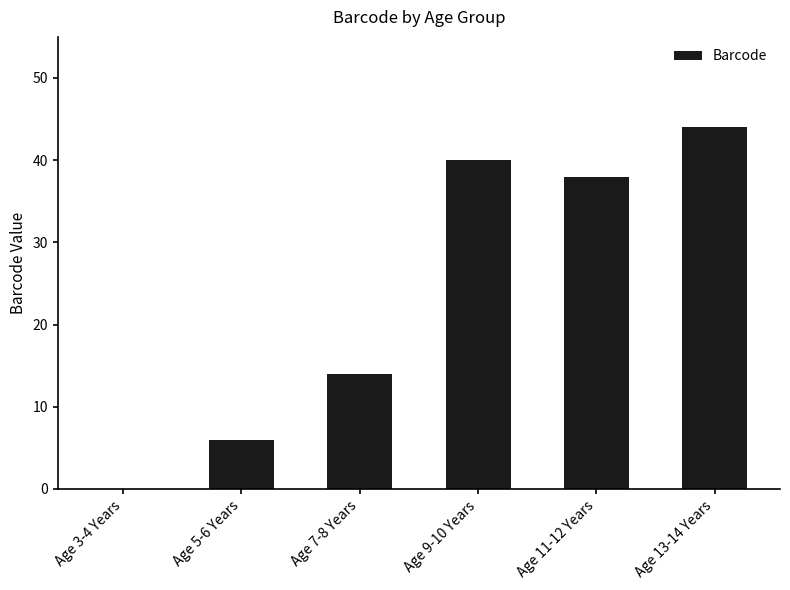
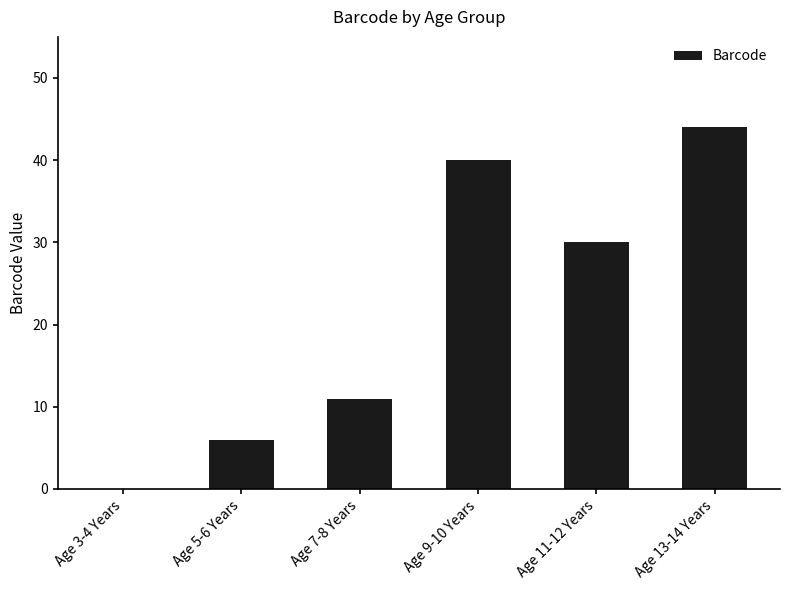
Age 7-8 Years: 14 -> 11
Age 11-12 Years: 38 -> 30
